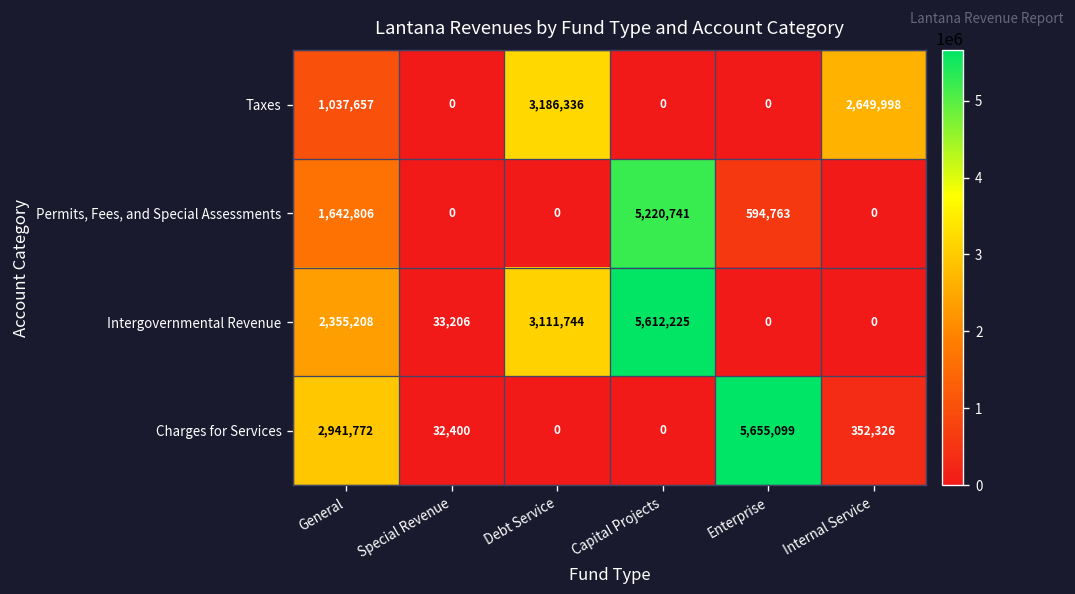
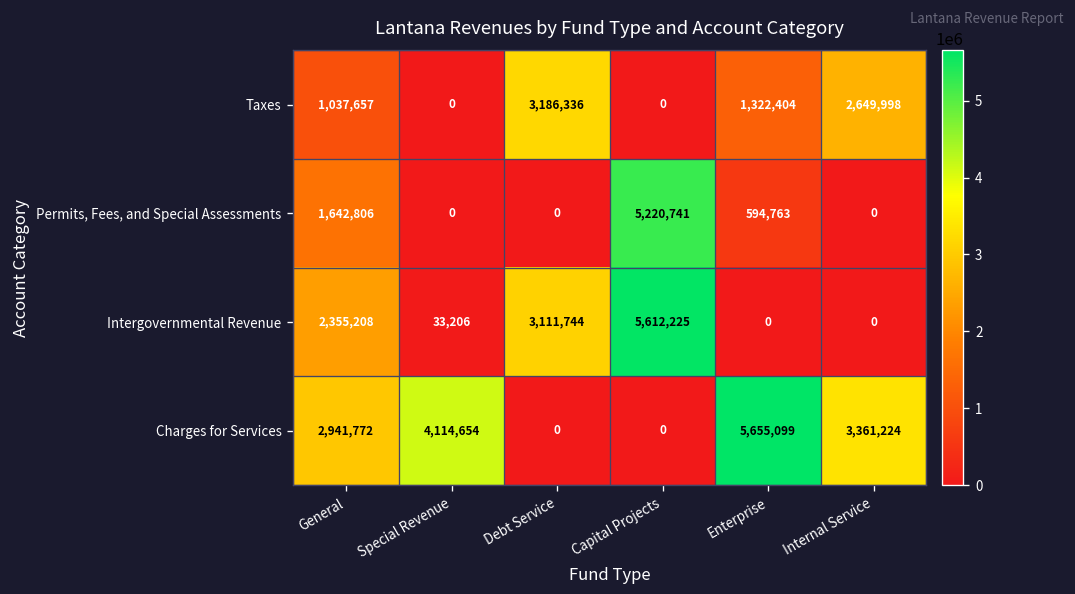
Taxes, Enterprise: 0 -> 1,322,404
Charges for Services, Special Revenue: 32,400 -> 4,114,654
Charges for Services, Internal Service: 352,326 -> 3,361,224
